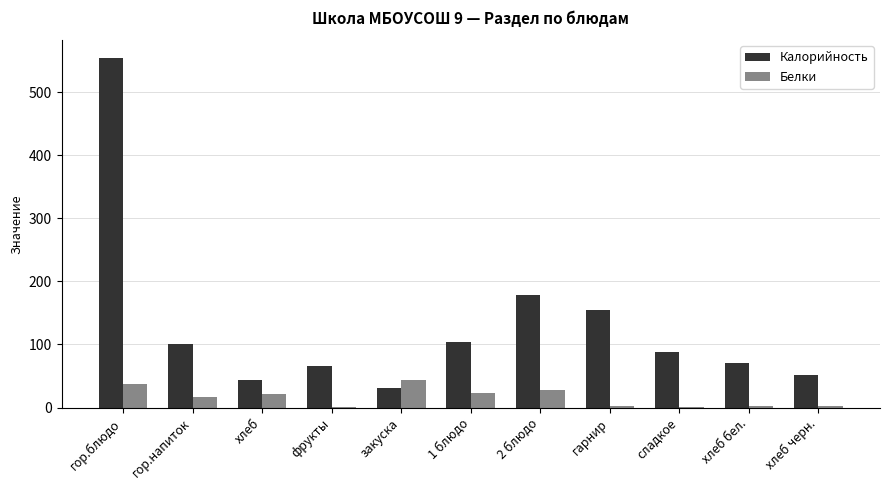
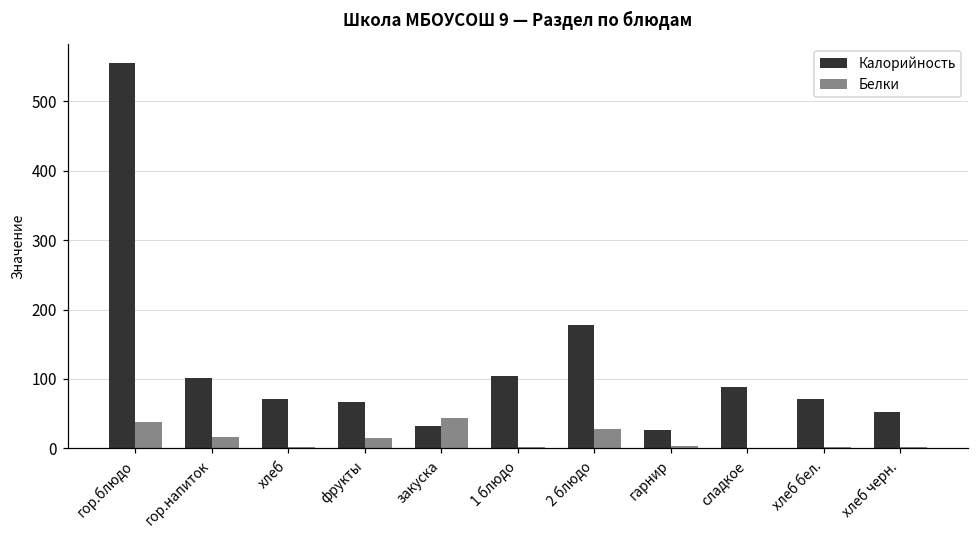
Калорийность, хлеб: 40 -> 70
Белки, хлеб: 20 -> 0
Белки, фрукты: 0 -> 10
Белки, 1 блюдо: 20 -> 0
Калорийность, гарнир: 160 -> 30
